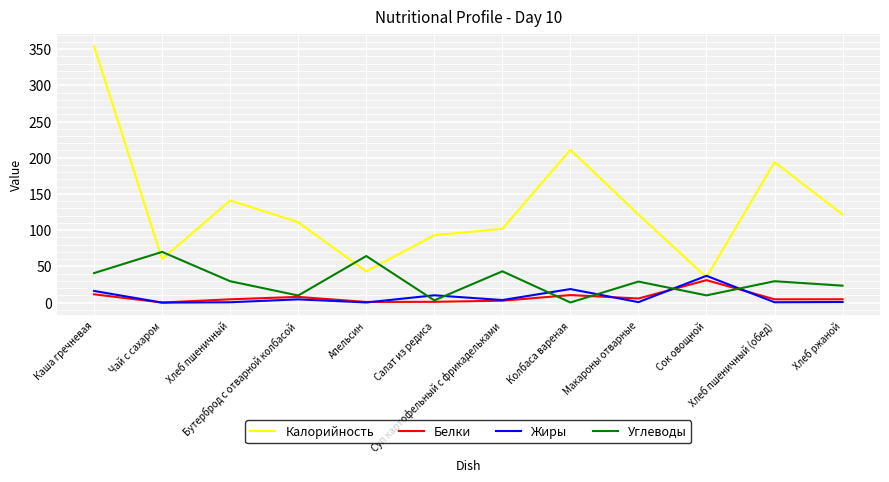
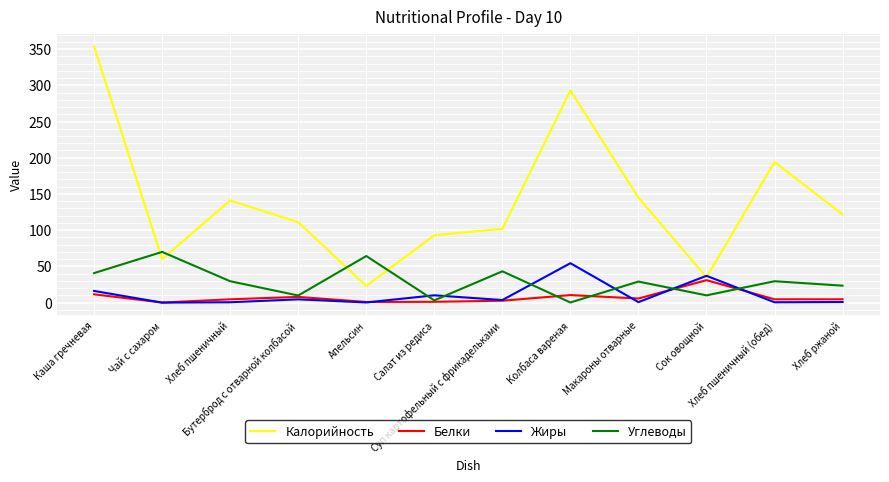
Калорийность, Апельсин: 40 -> 20
Калорийность, Колбаса вареная: 210 -> 290
Жиры, Колбаса вареная: 20 -> 50
Калорийность, Макароны отварные: 120 -> 140
